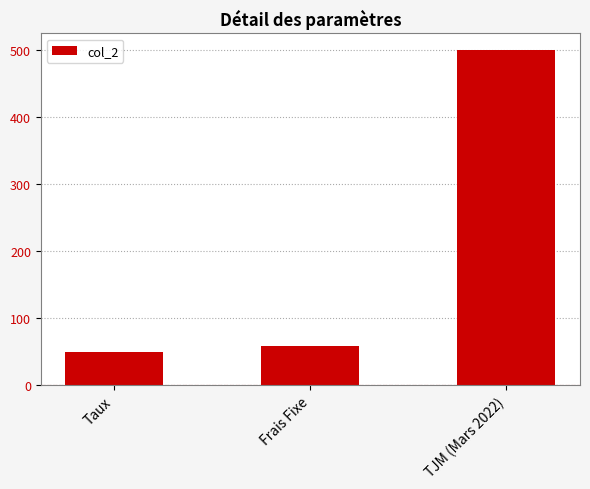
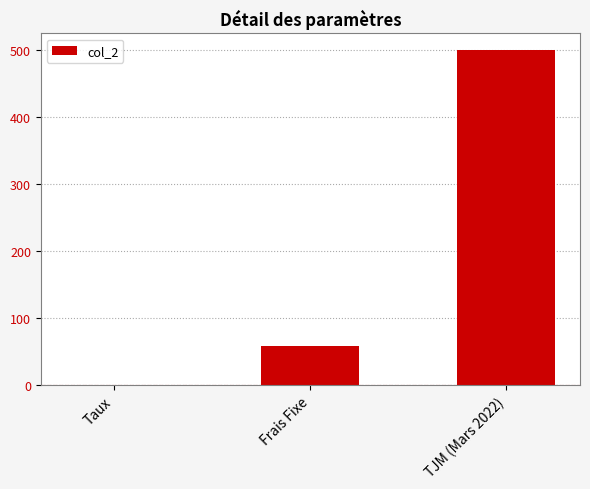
Taux: 50 -> 0
